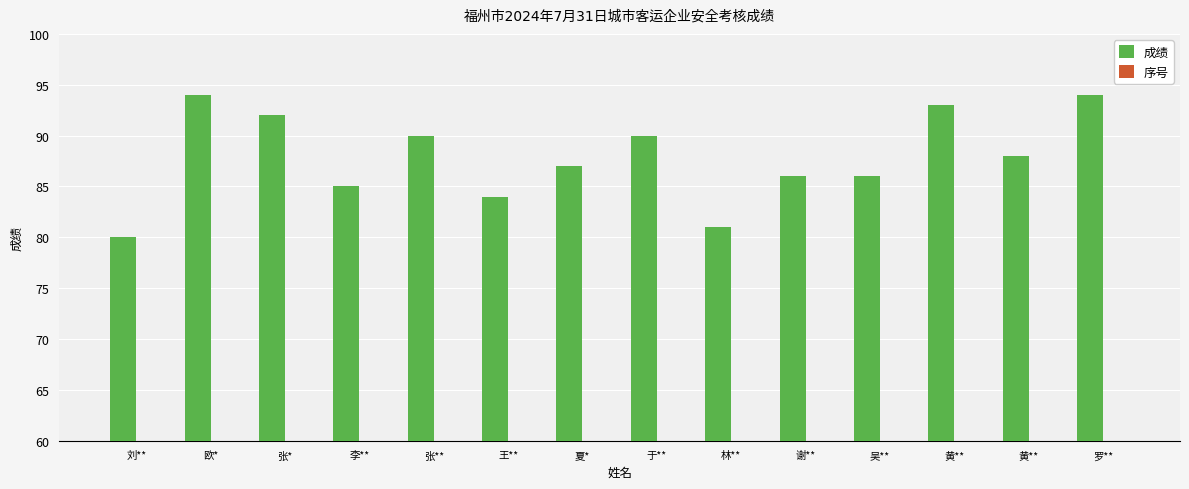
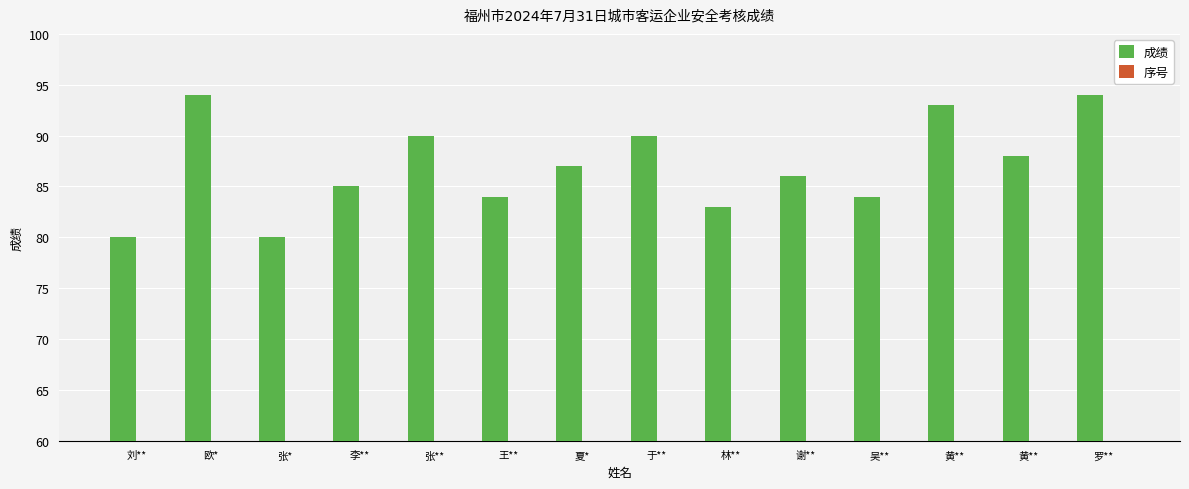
成绩, 张*: 92 -> 80
成绩, 林**: 81 -> 83
成绩, 吴**: 86 -> 84
